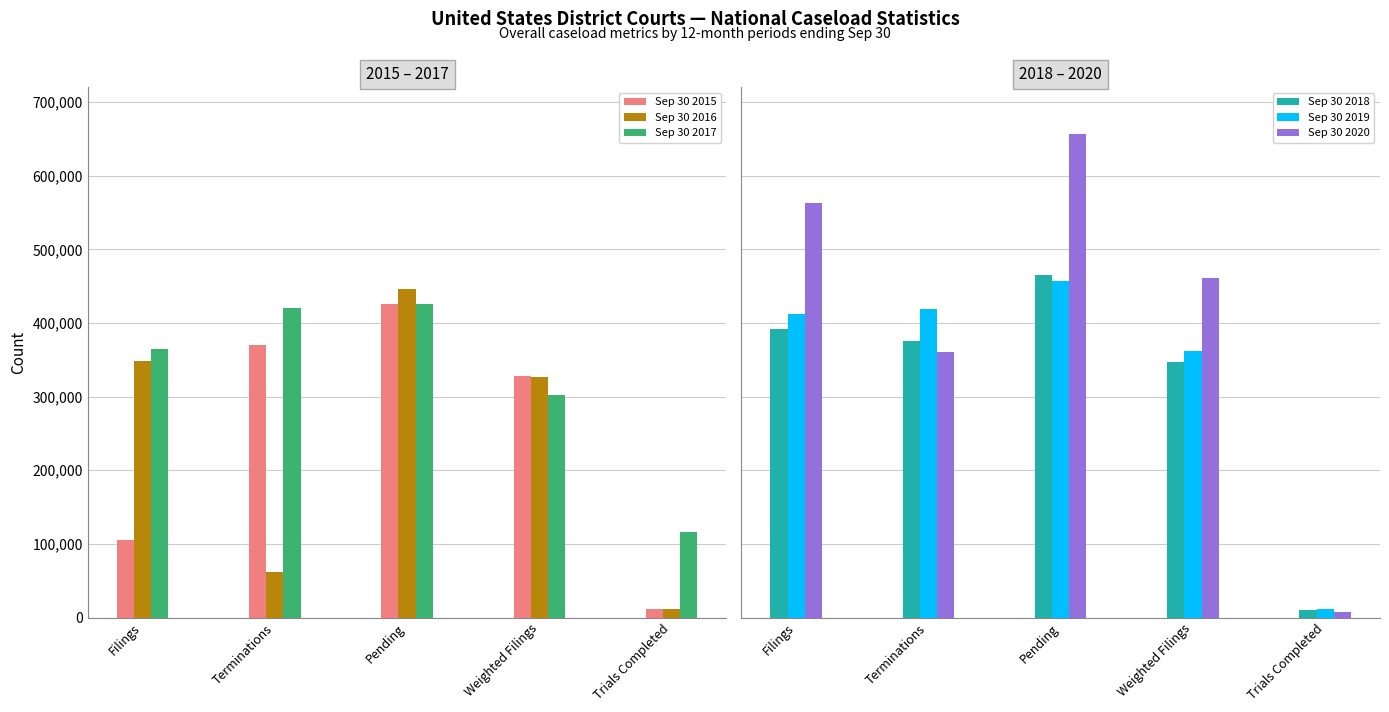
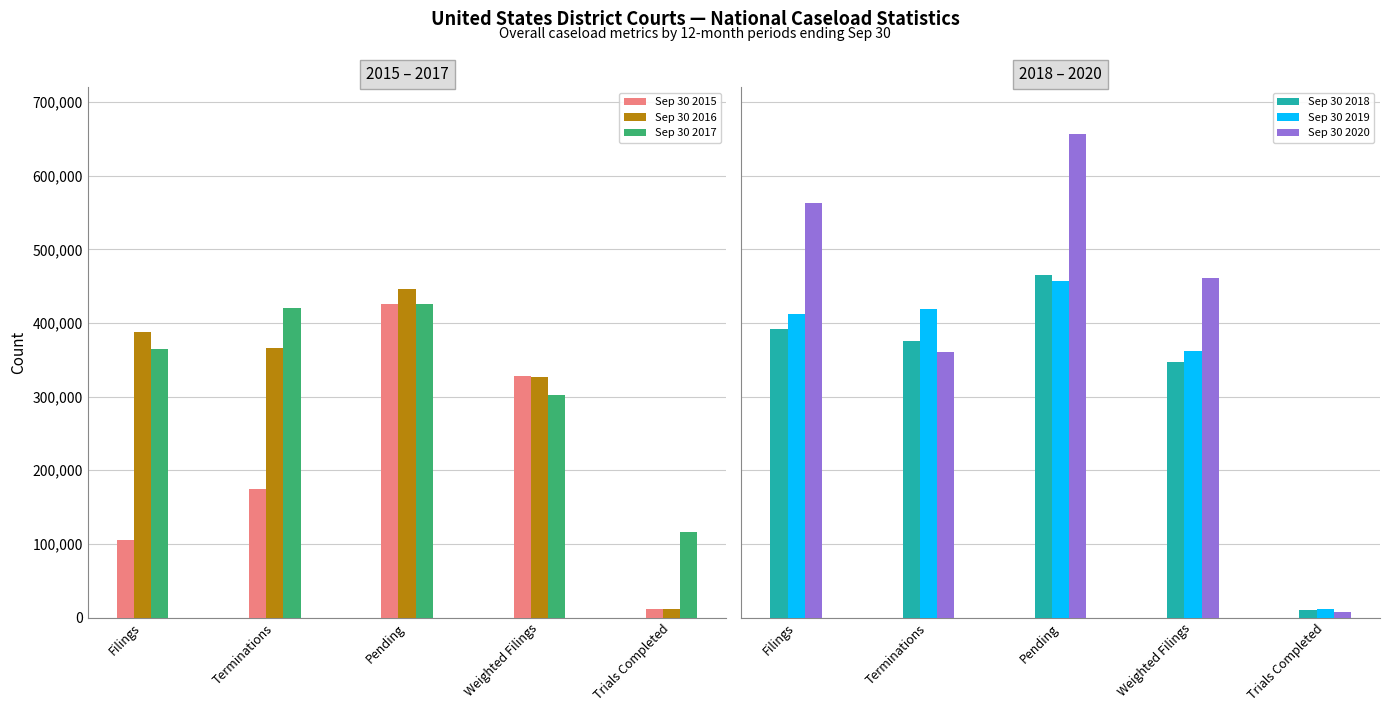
2015 – 2017, Sep 30 2016, Filings: 350,000 -> 390,000
2015 – 2017, Sep 30 2015, Terminations: 370,000 -> 180,000
2015 – 2017, Sep 30 2016, Terminations: 60,000 -> 370,000
